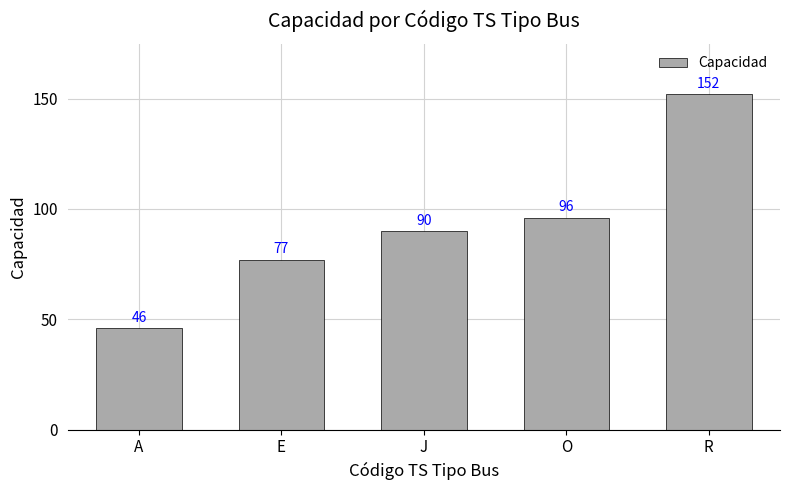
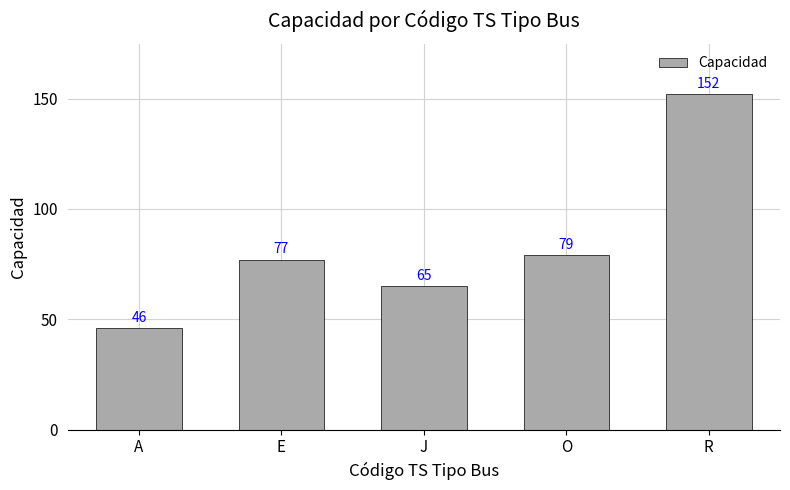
J: 90 -> 65
O: 96 -> 79
